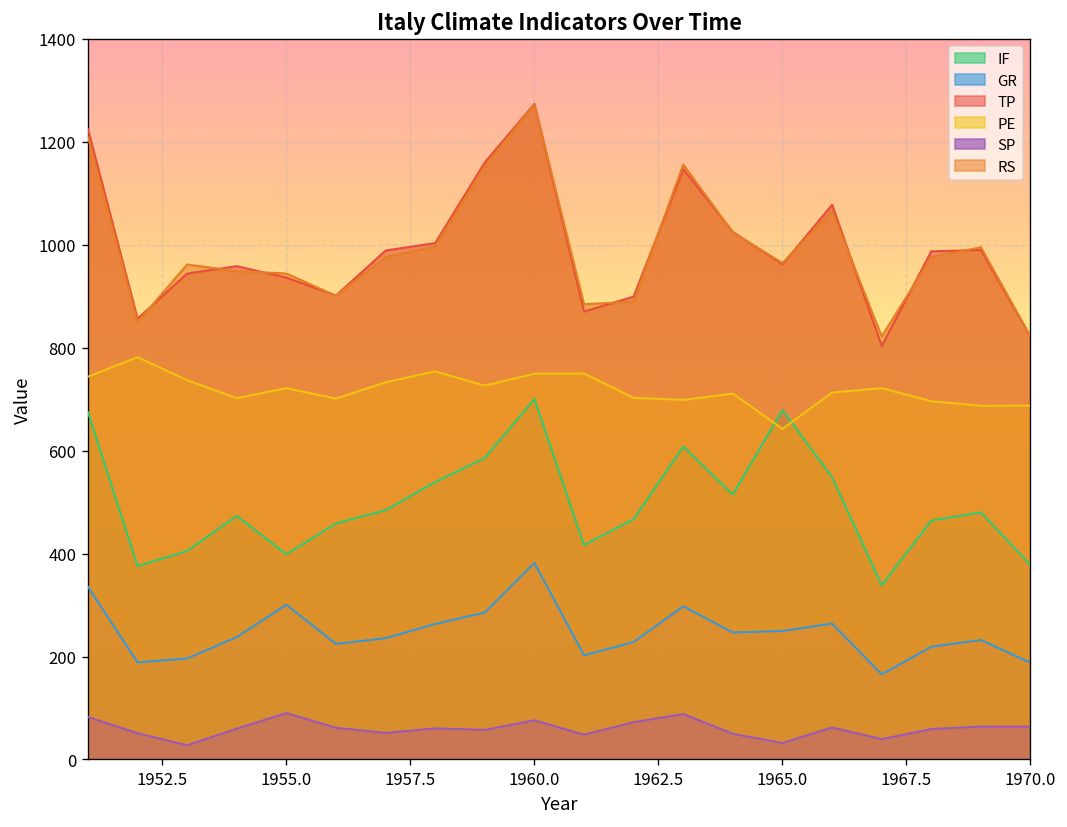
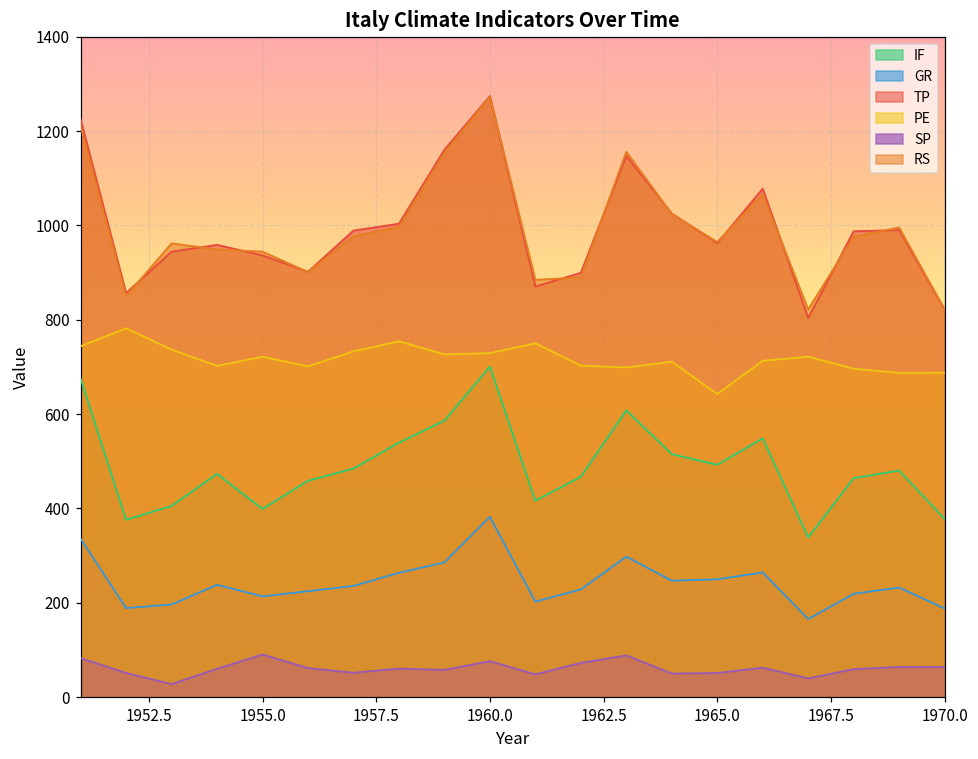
GR, 1955.0: 300 -> 210
PE, 1960.0: 750 -> 730
IF, 1965.0: 680 -> 490
SP, 1965.0: 30 -> 50
